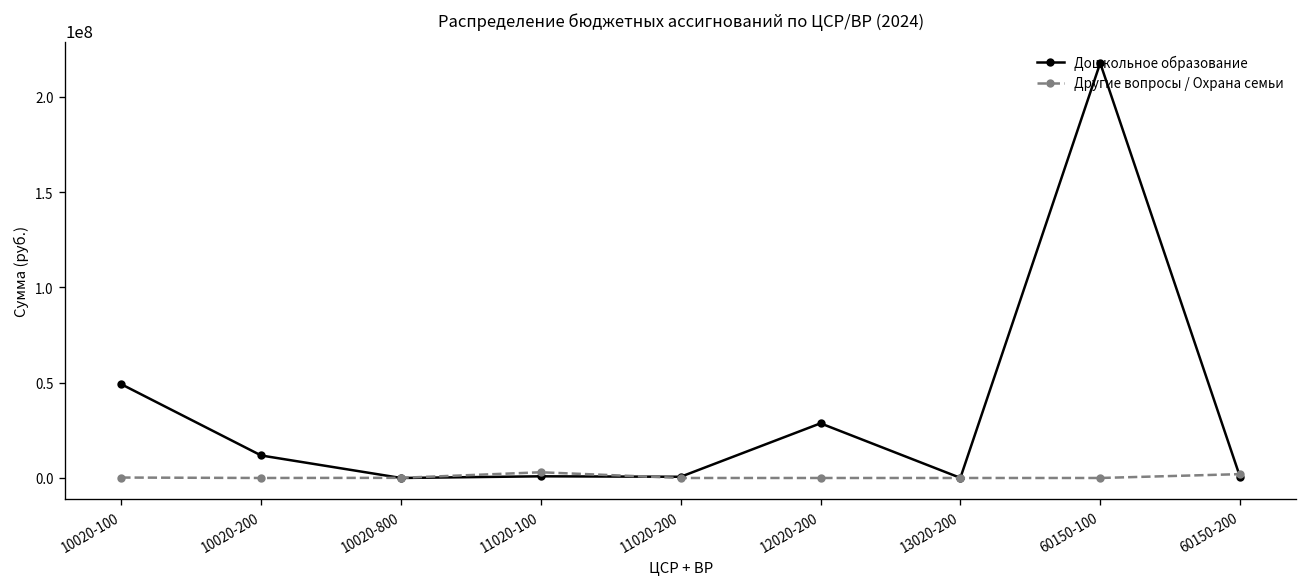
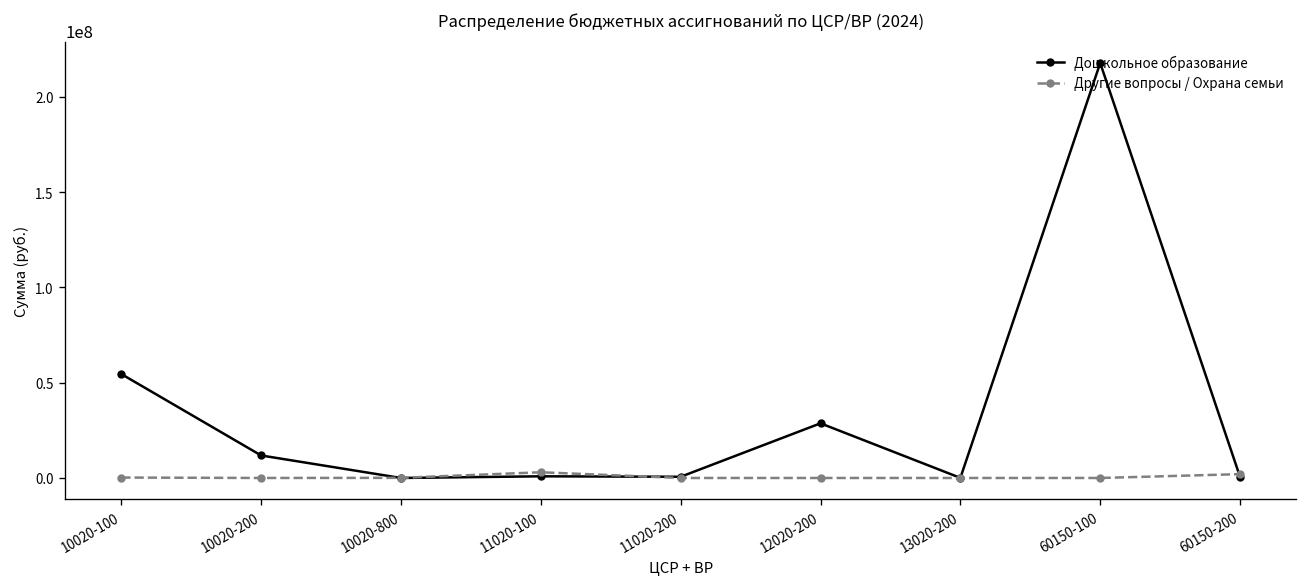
Дошкольное образование, 10020-100: 49000000 -> 55000000
